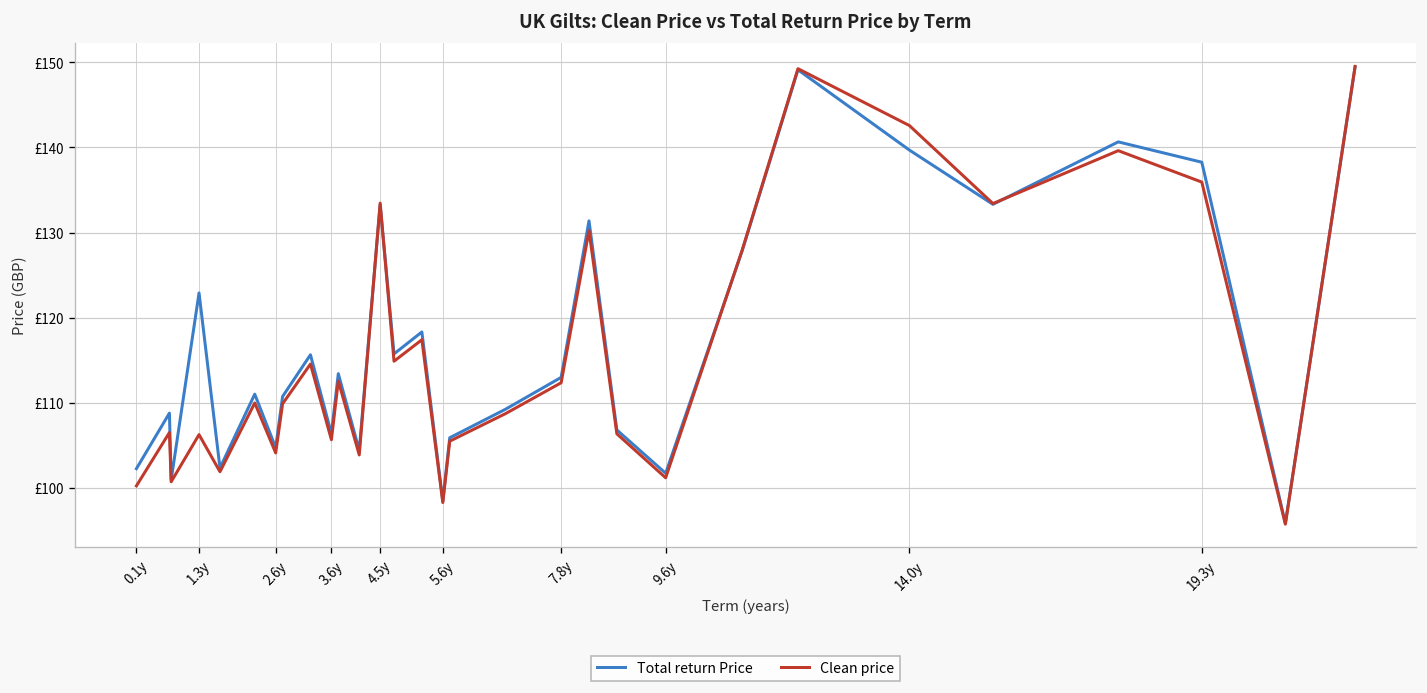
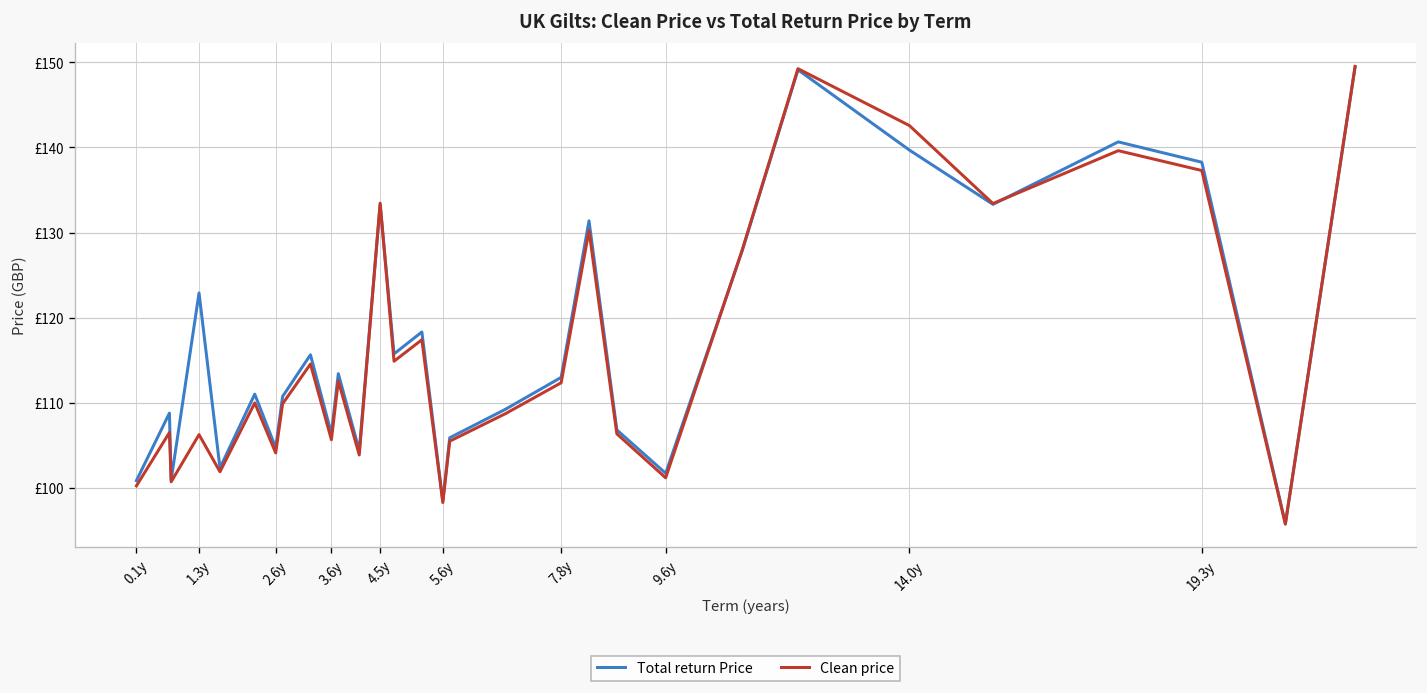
Total return Price, 0.1y: £102 -> £101
Clean price, 19.3y: £136 -> £137
